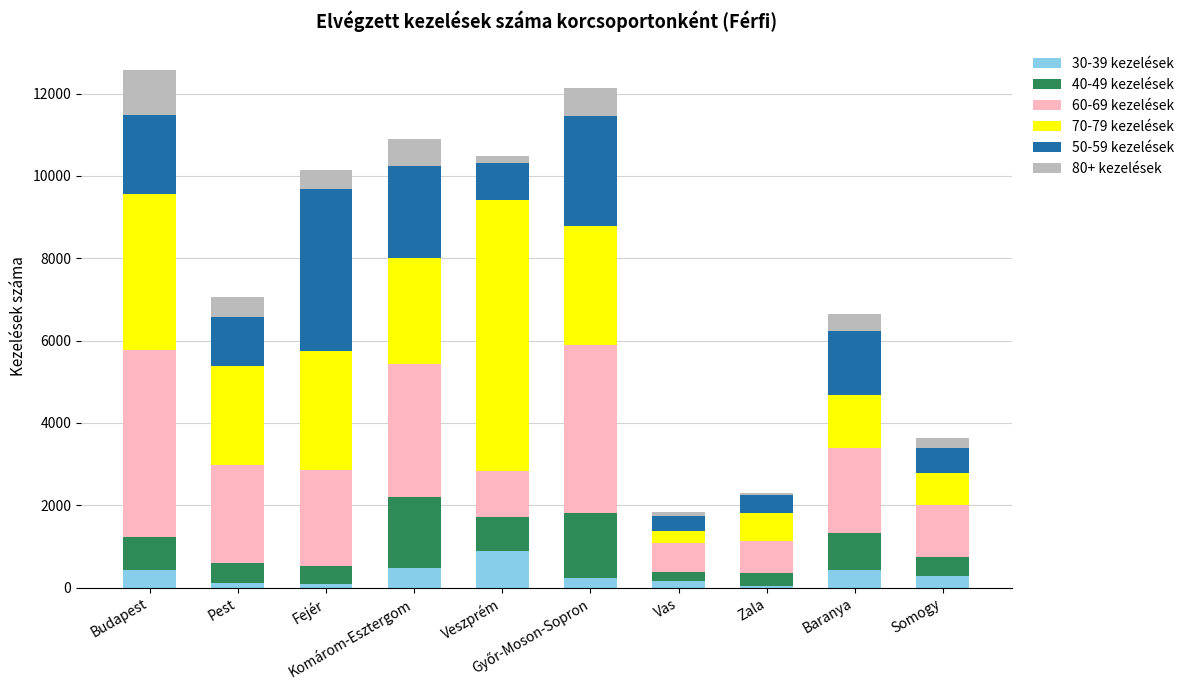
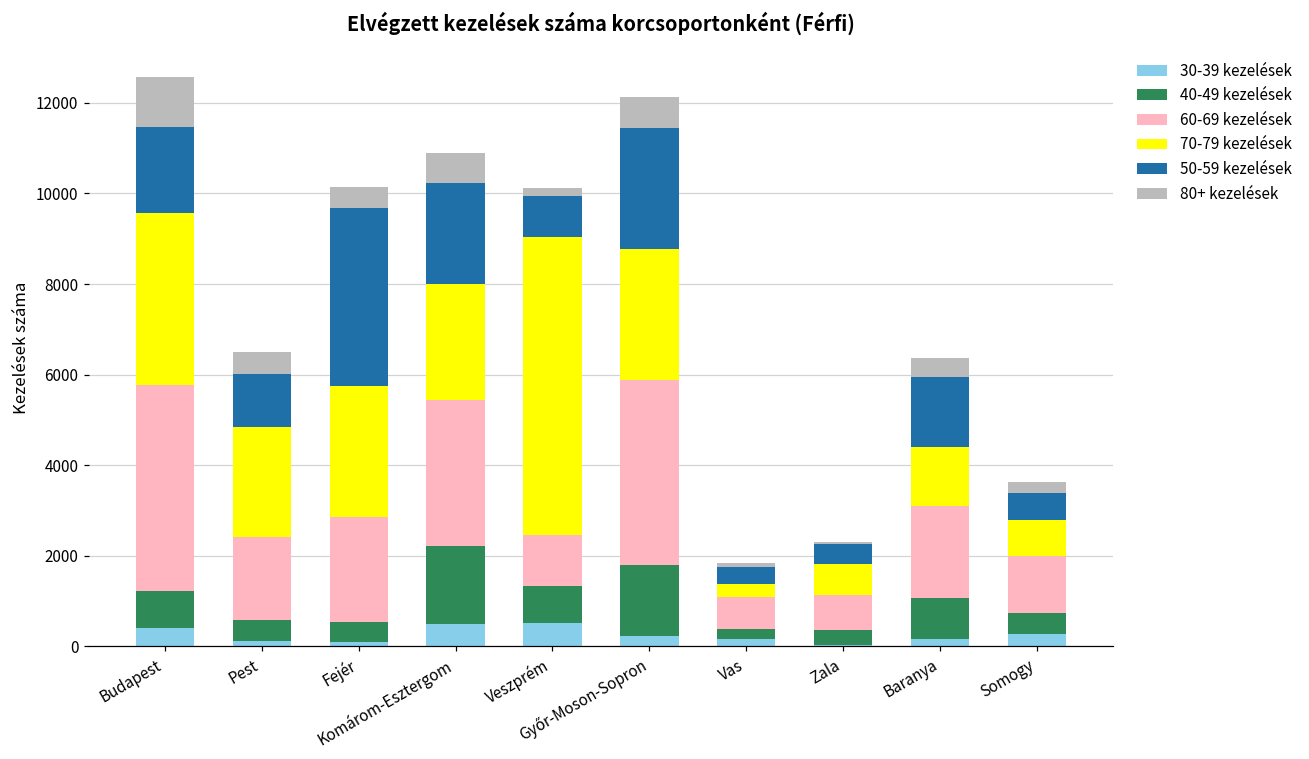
60-69 kezelések, Pest: 2400 -> 1800
30-39 kezelések, Veszprém: 900 -> 500
30-39 kezelések, Baranya: 400 -> 200
